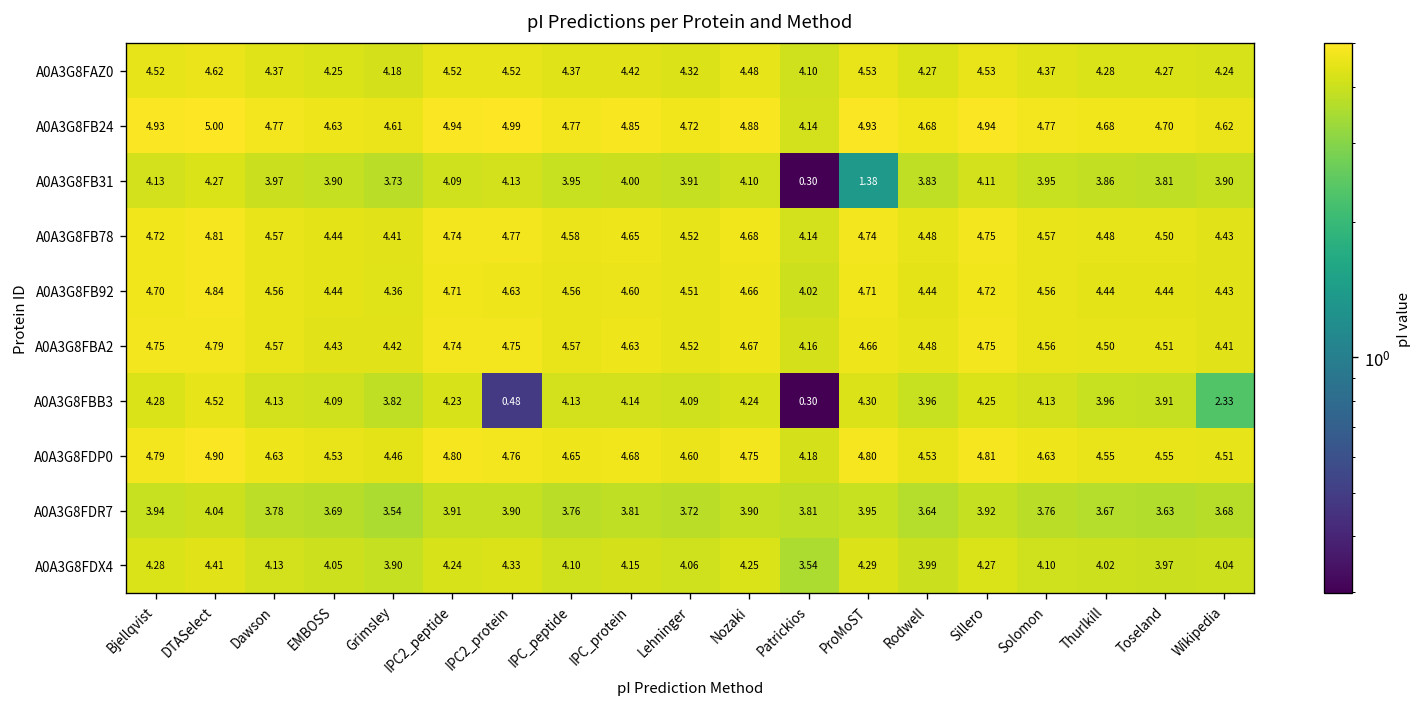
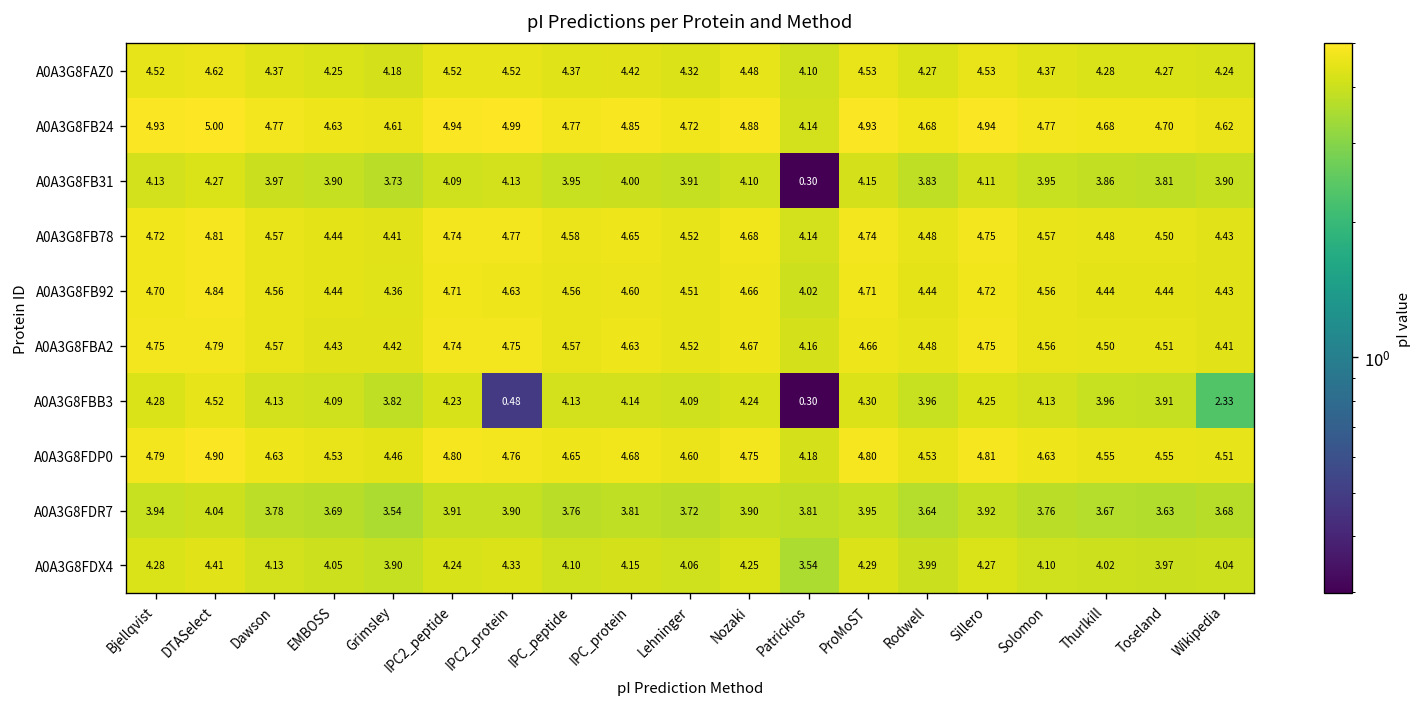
A0A3G8FB31, ProMoST: 1.38 -> 4.15
